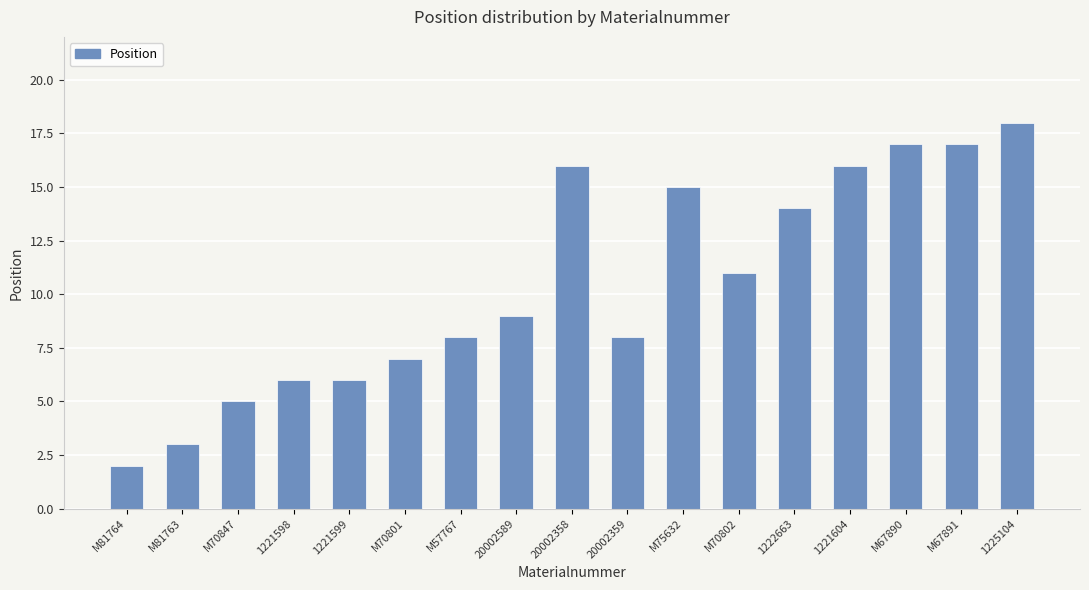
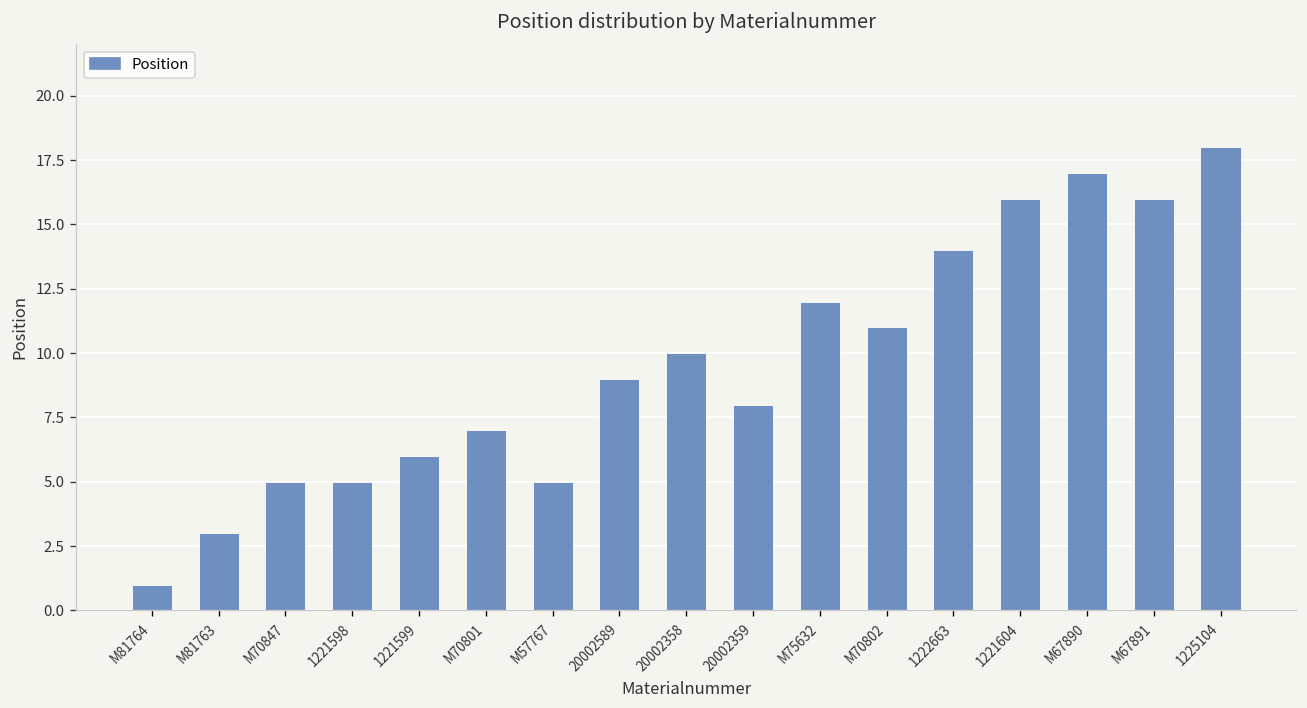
M81764: 2 -> 1
1221598: 6 -> 5
M57767: 8 -> 5
20002358: 16 -> 10
M75632: 15 -> 12
M67891: 17 -> 16
